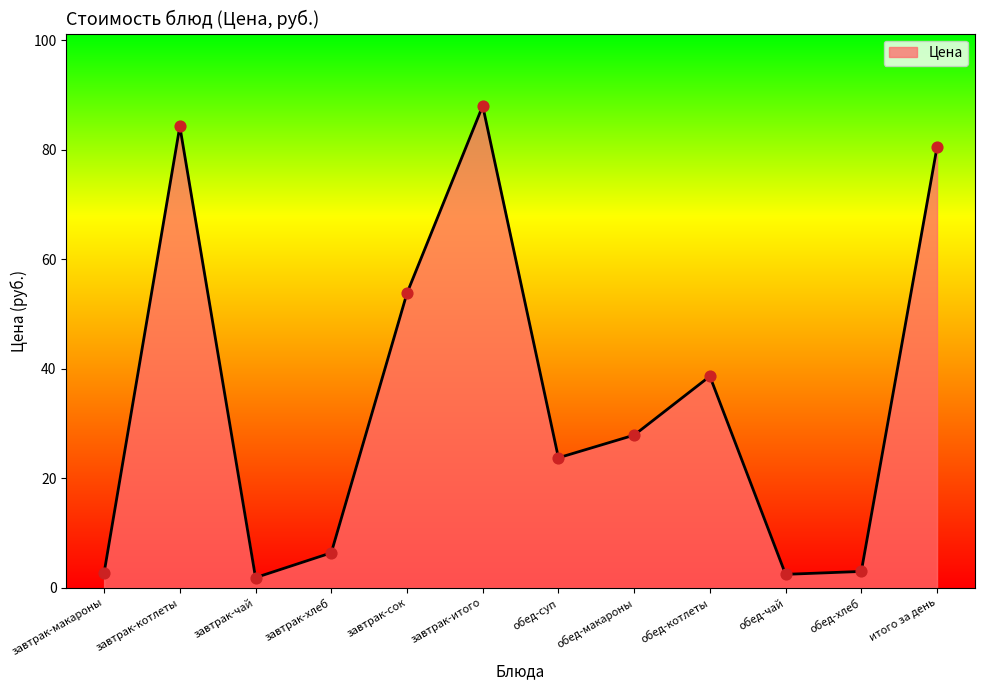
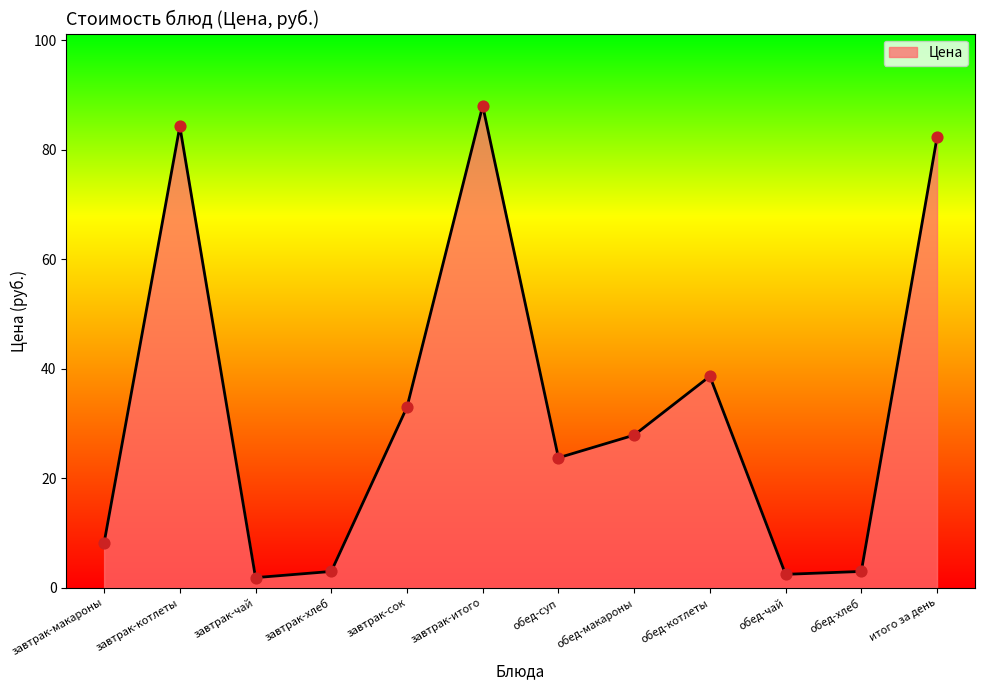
завтрак-макароны: 3 -> 8
завтрак-хлеб: 6 -> 3
завтрак-сок: 54 -> 33
итого за день: 80 -> 82
